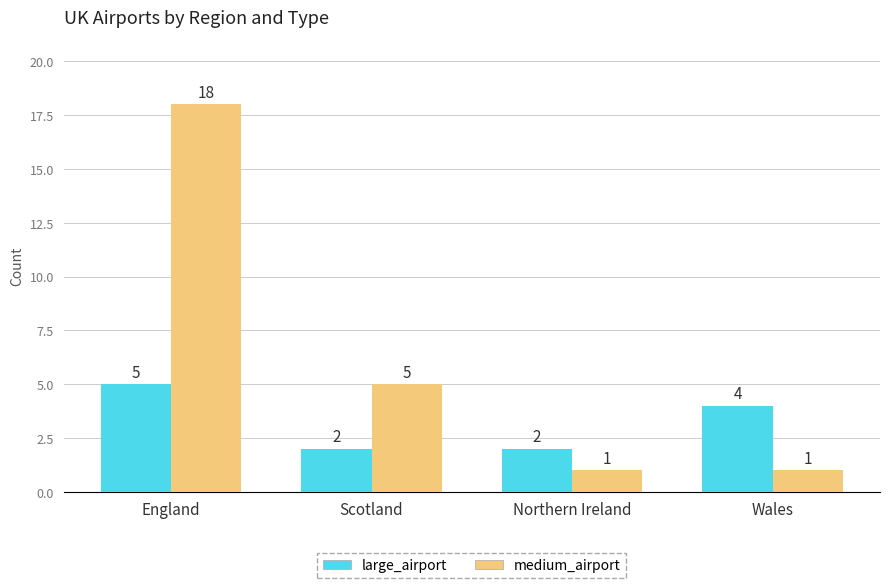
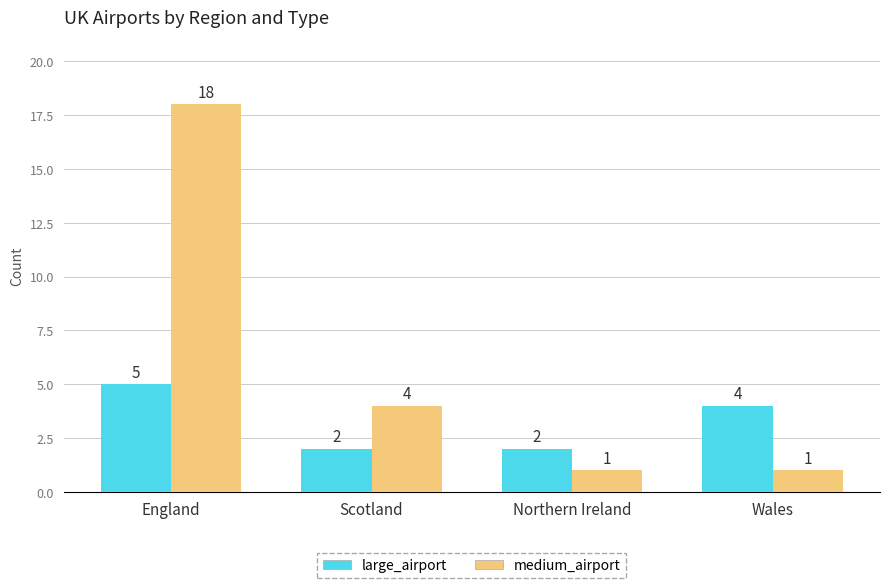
medium_airport, Scotland: 5 -> 4
